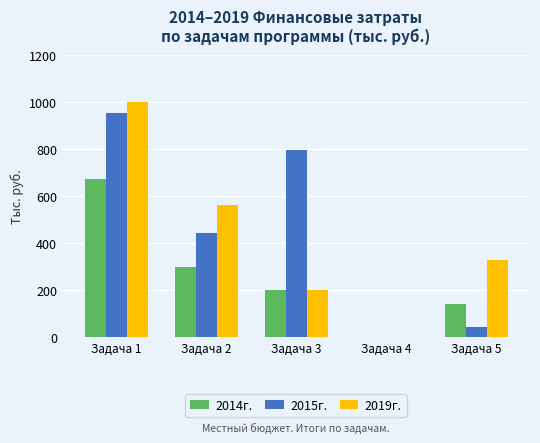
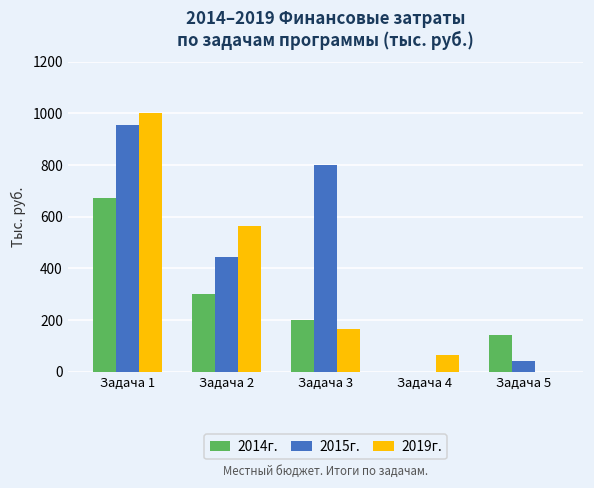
2019г., Задача 3: 200 -> 170
2019г., Задача 4: 0 -> 60
2019г., Задача 5: 330 -> 0
